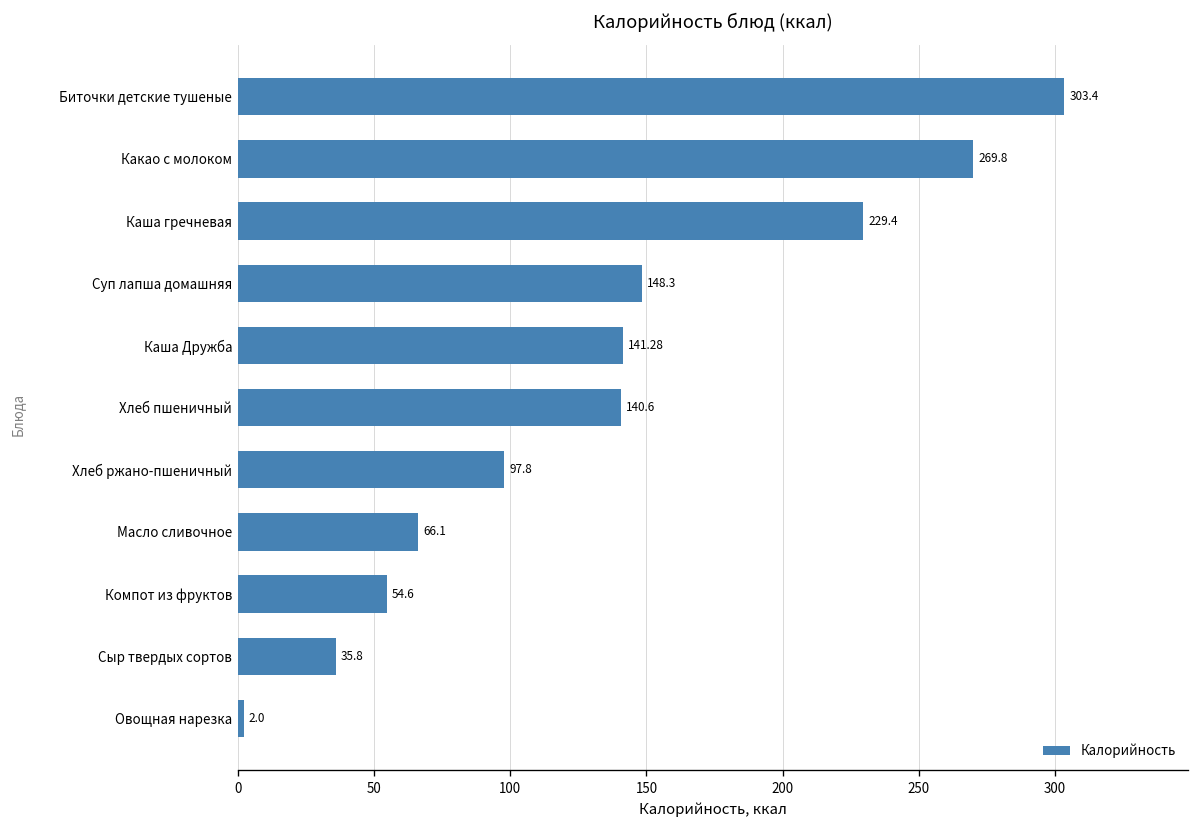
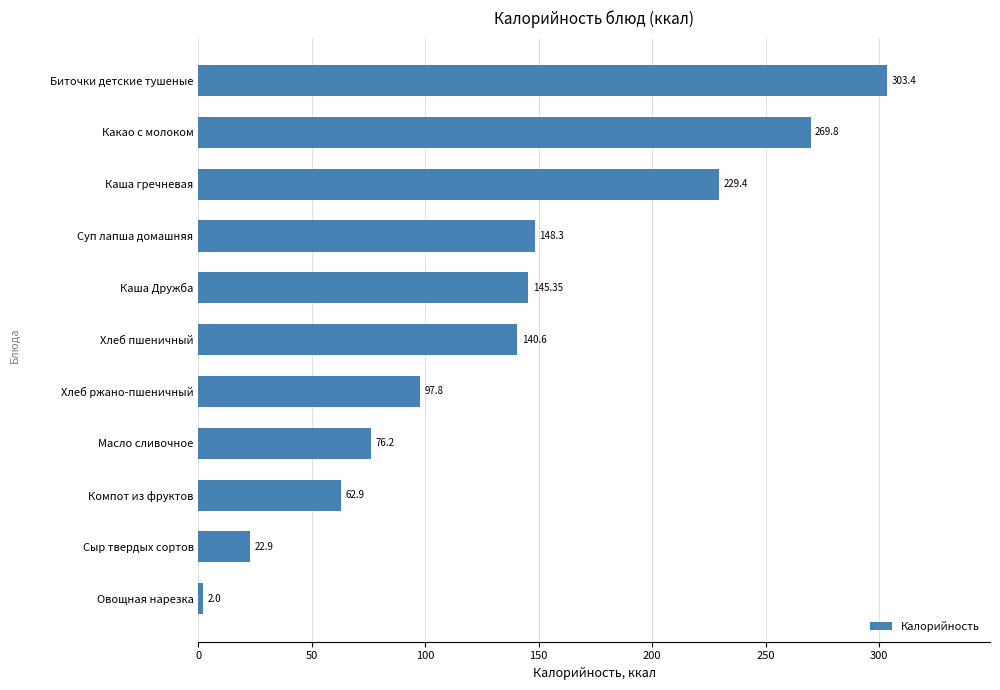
Каша Дружба: 141.28 -> 145.35
Масло сливочное: 66.1 -> 76.2
Компот из фруктов: 54.6 -> 62.9
Сыр твердых сортов: 35.8 -> 22.9
